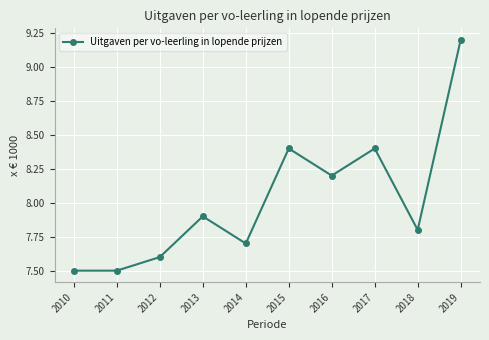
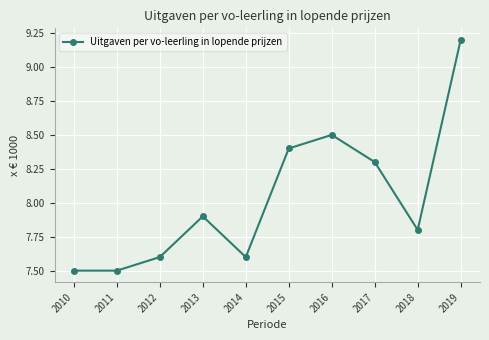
2014: 7.7 -> 7.6
2016: 8.2 -> 8.5
2017: 8.4 -> 8.3
